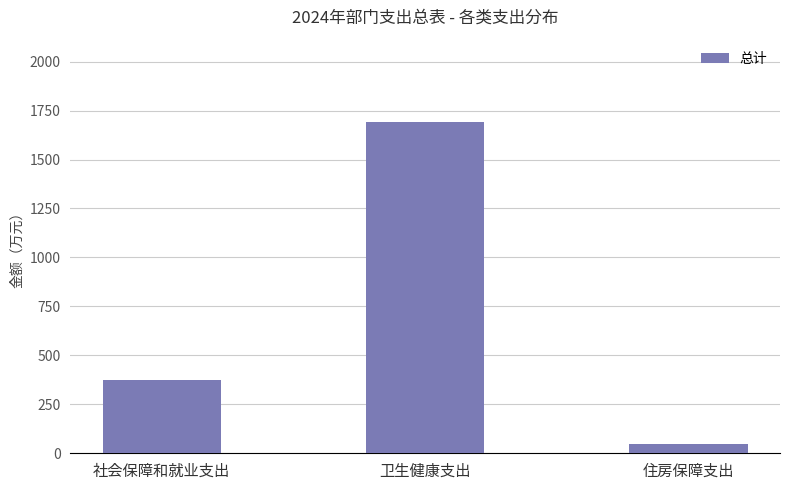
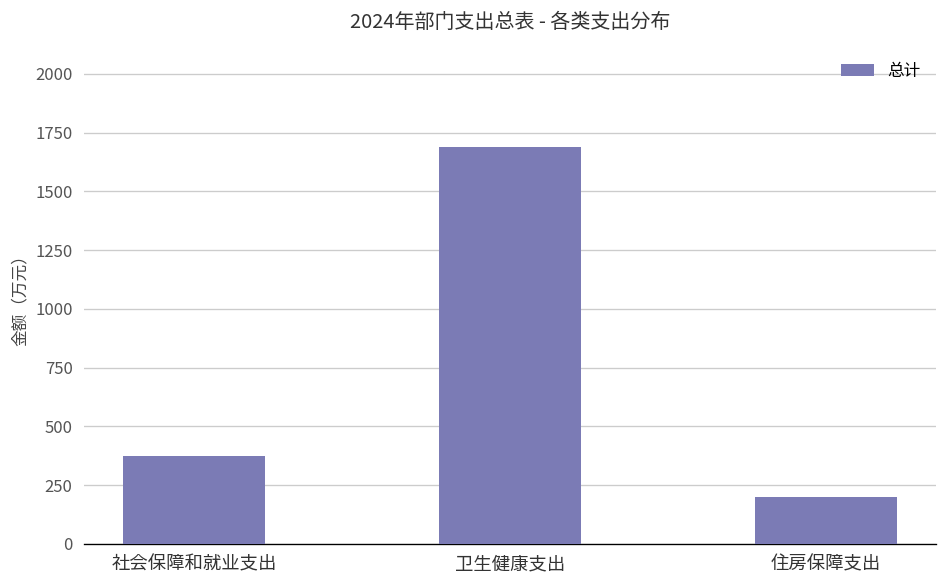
住房保障支出: 50 -> 200
